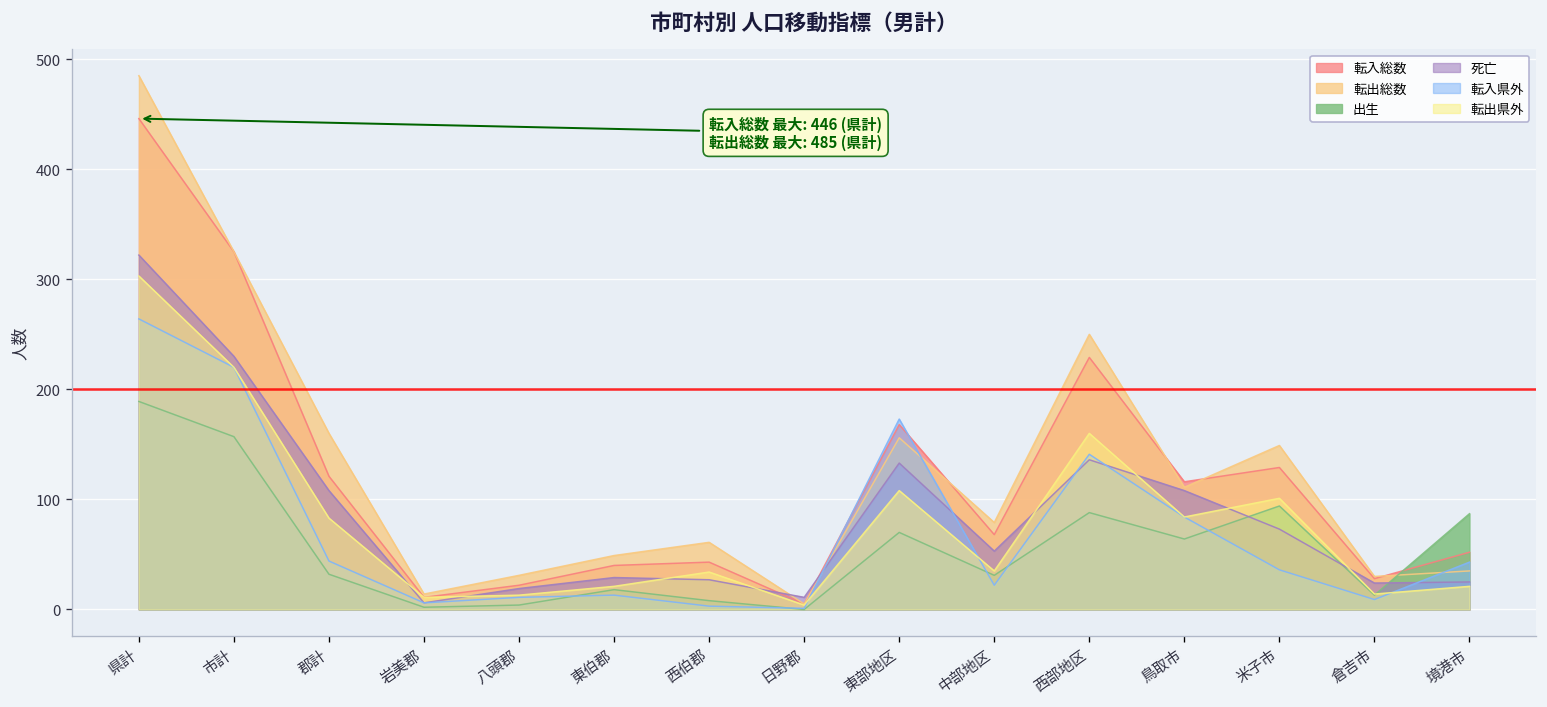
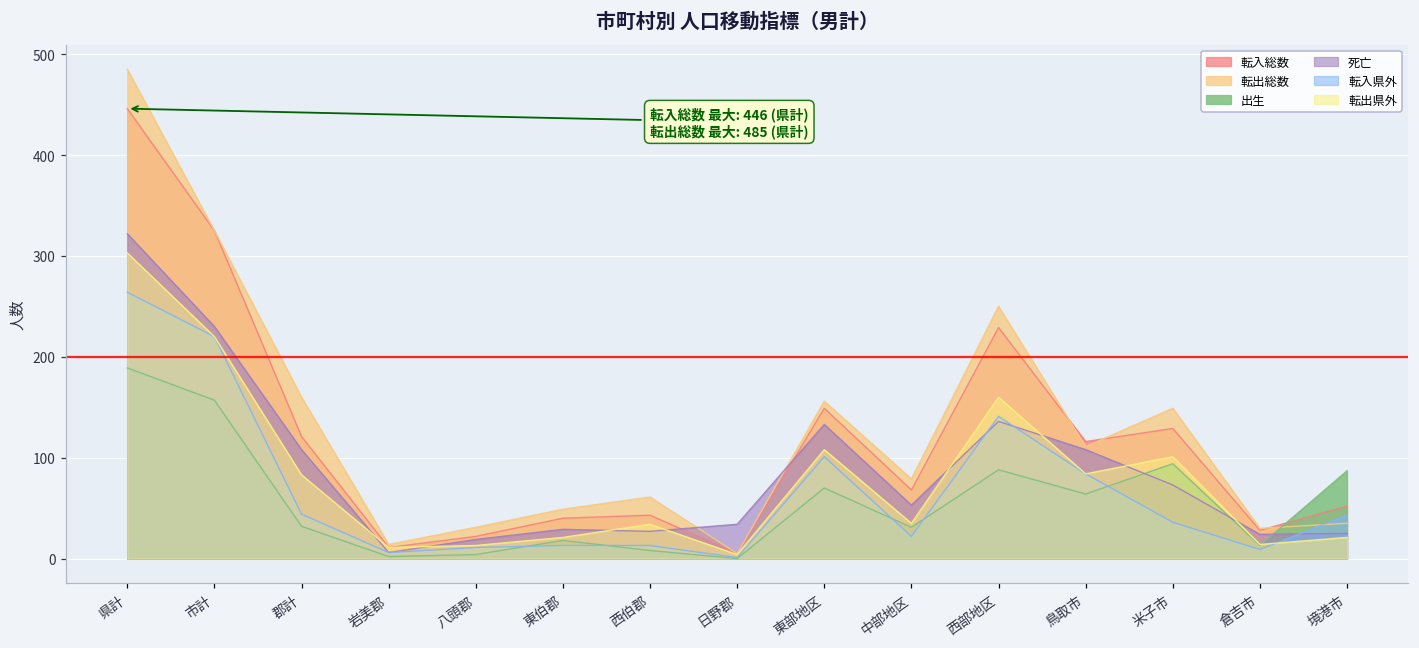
転入県外, 西伯郡: 0 -> 10
死亡, 日野郡: 10 -> 30
転入総数, 東部地区: 170 -> 150
転入県外, 東部地区: 170 -> 100
